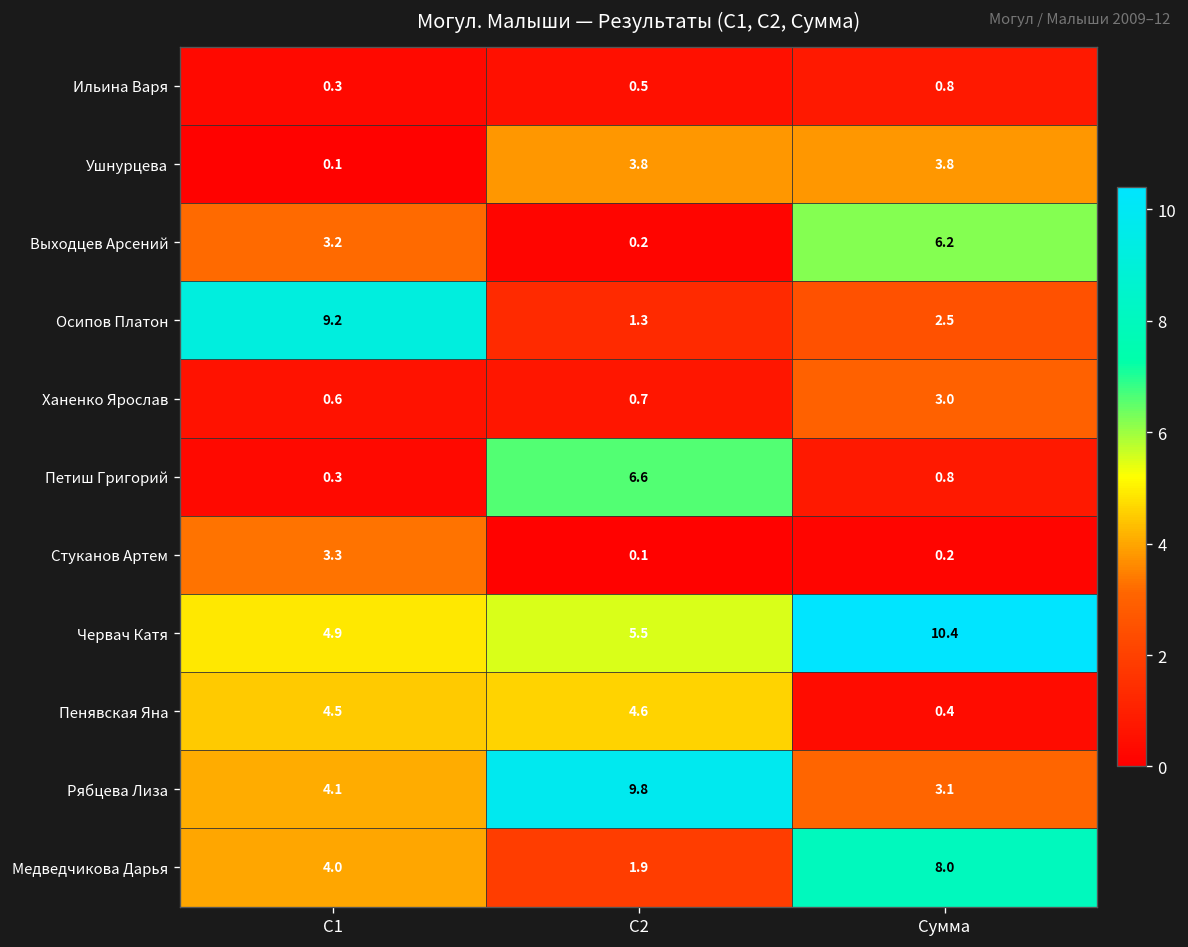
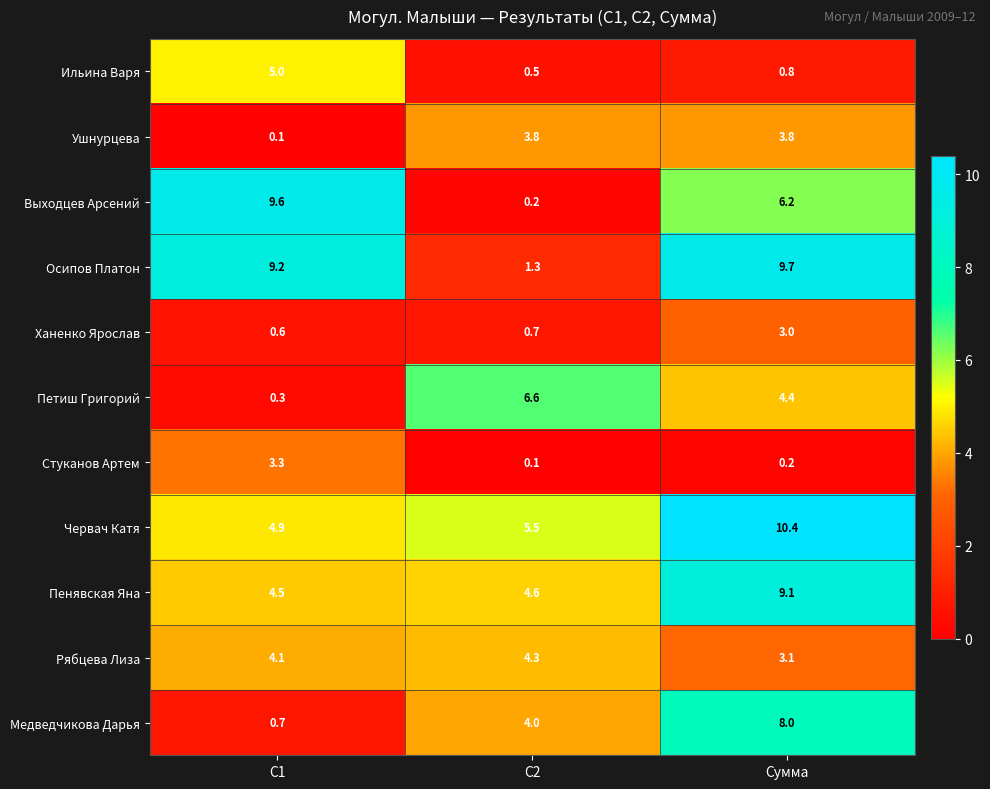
Ильина Варя, С1: 0.3 -> 5.0
Выходцев Арсений, С1: 3.2 -> 9.6
Осипов Платон, Сумма: 2.5 -> 9.7
Петиш Григорий, Сумма: 0.8 -> 4.4
Пенявская Яна, Сумма: 0.4 -> 9.1
Рябцева Лиза, С2: 9.8 -> 4.3
Медведчикова Дарья, С1: 4.0 -> 0.7
Медведчикова Дарья, С2: 1.9 -> 4.0
